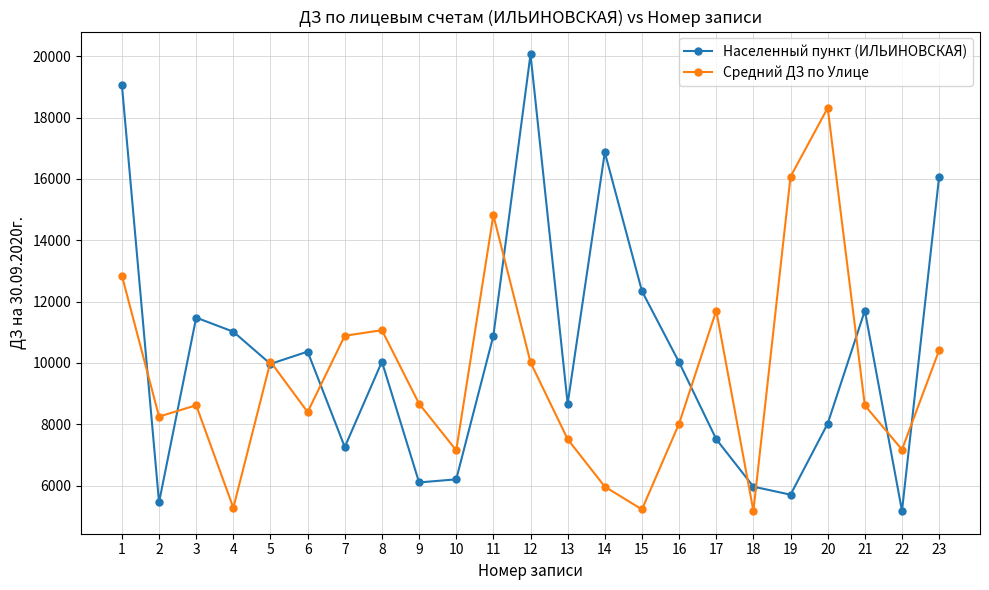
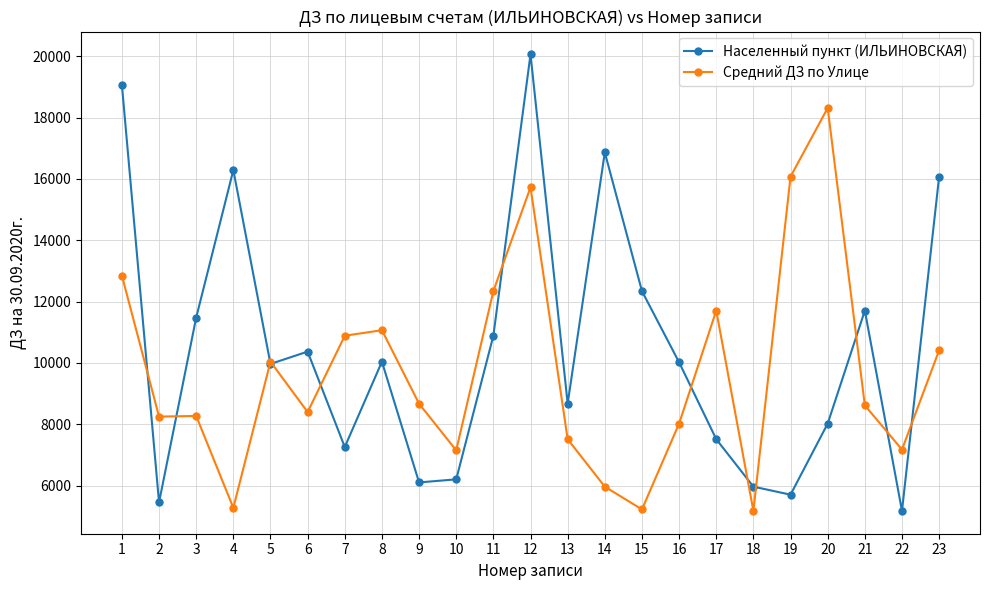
Средний ДЗ по Улице, 3: 8600 -> 8300
Населенный пункт (ИЛЬИНОВСКАЯ), 4: 11000 -> 16300
Средний ДЗ по Улице, 11: 14800 -> 12300
Средний ДЗ по Улице, 12: 10000 -> 15700
